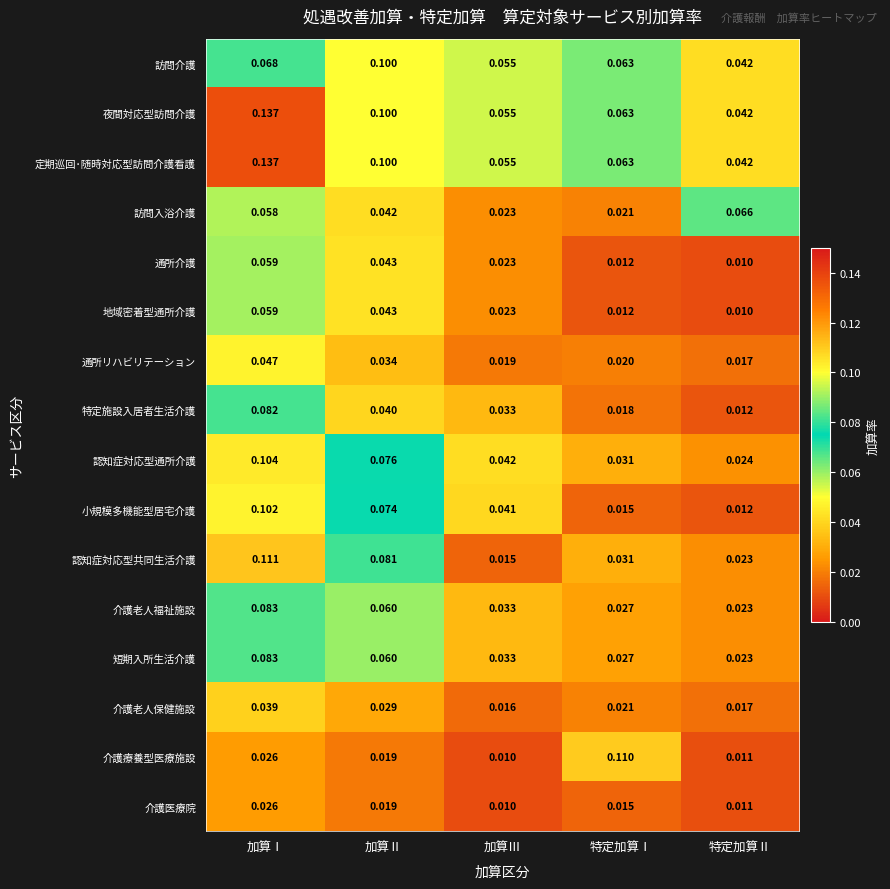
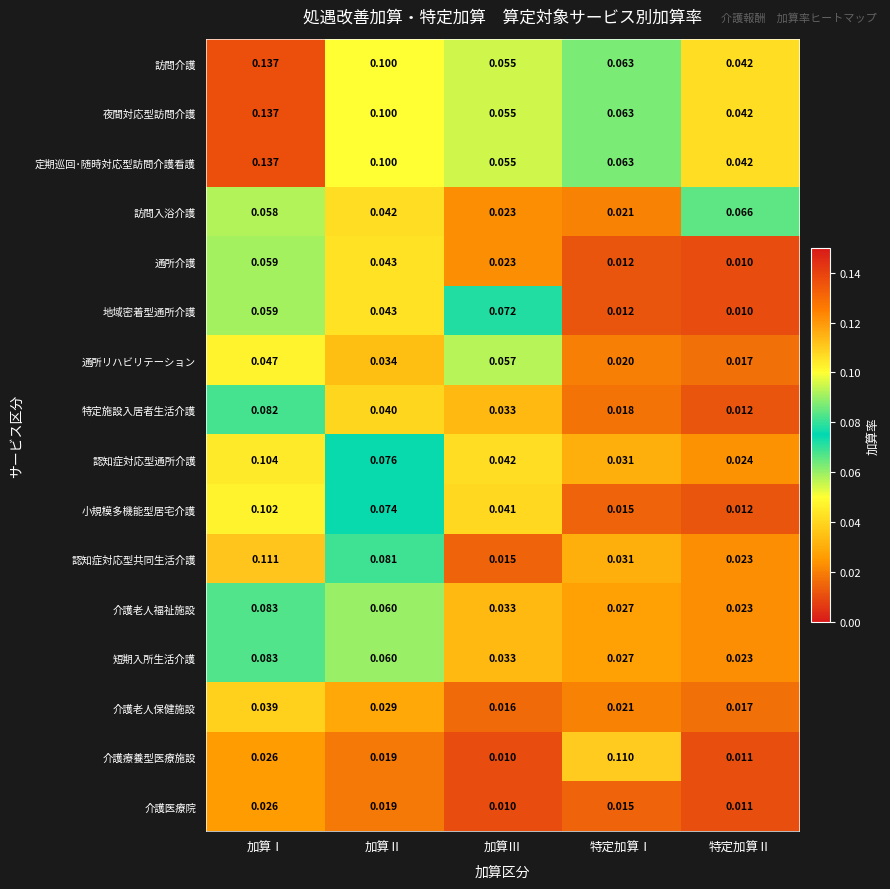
訪問介護, 加算Ⅰ: 0.068 -> 0.137
地域密着型通所介護, 加算Ⅲ: 0.023 -> 0.072
通所リハビリテーション, 加算Ⅲ: 0.019 -> 0.057
